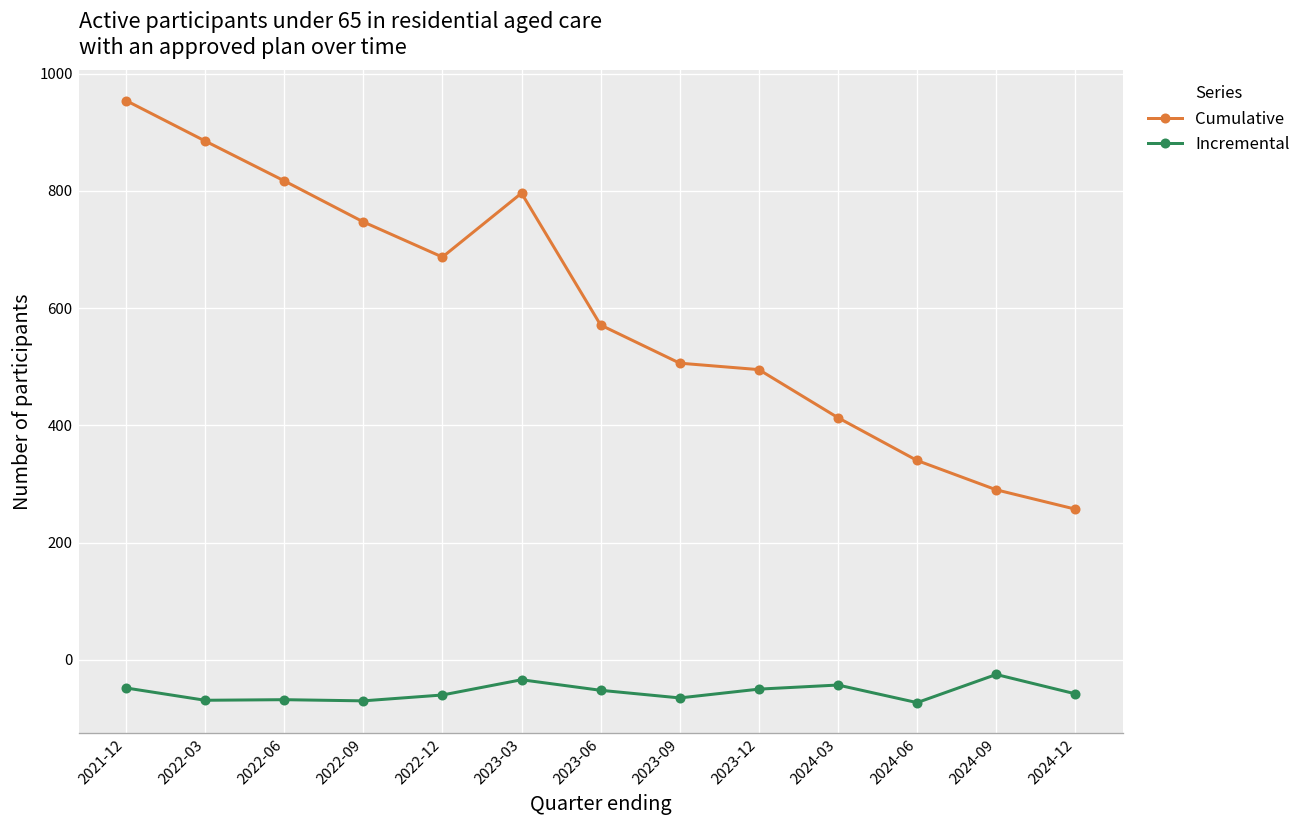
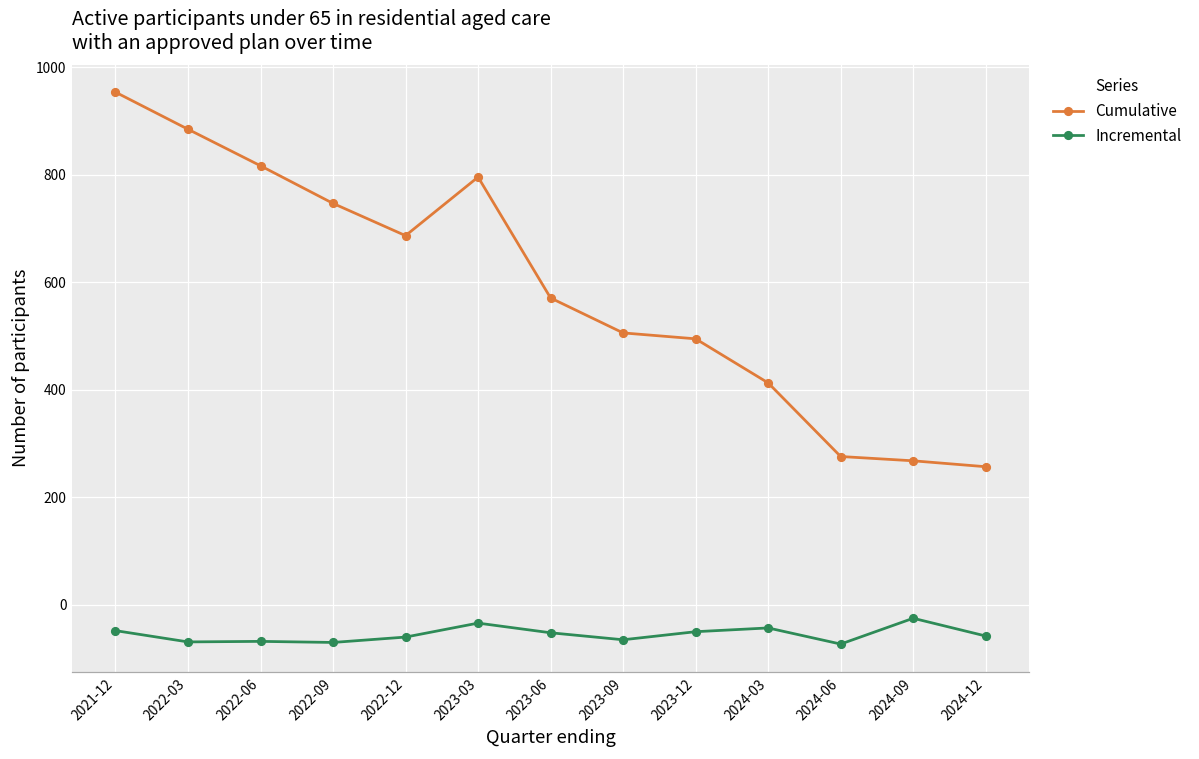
Cumulative, 2024-06: 340 -> 280
Cumulative, 2024-09: 290 -> 270
